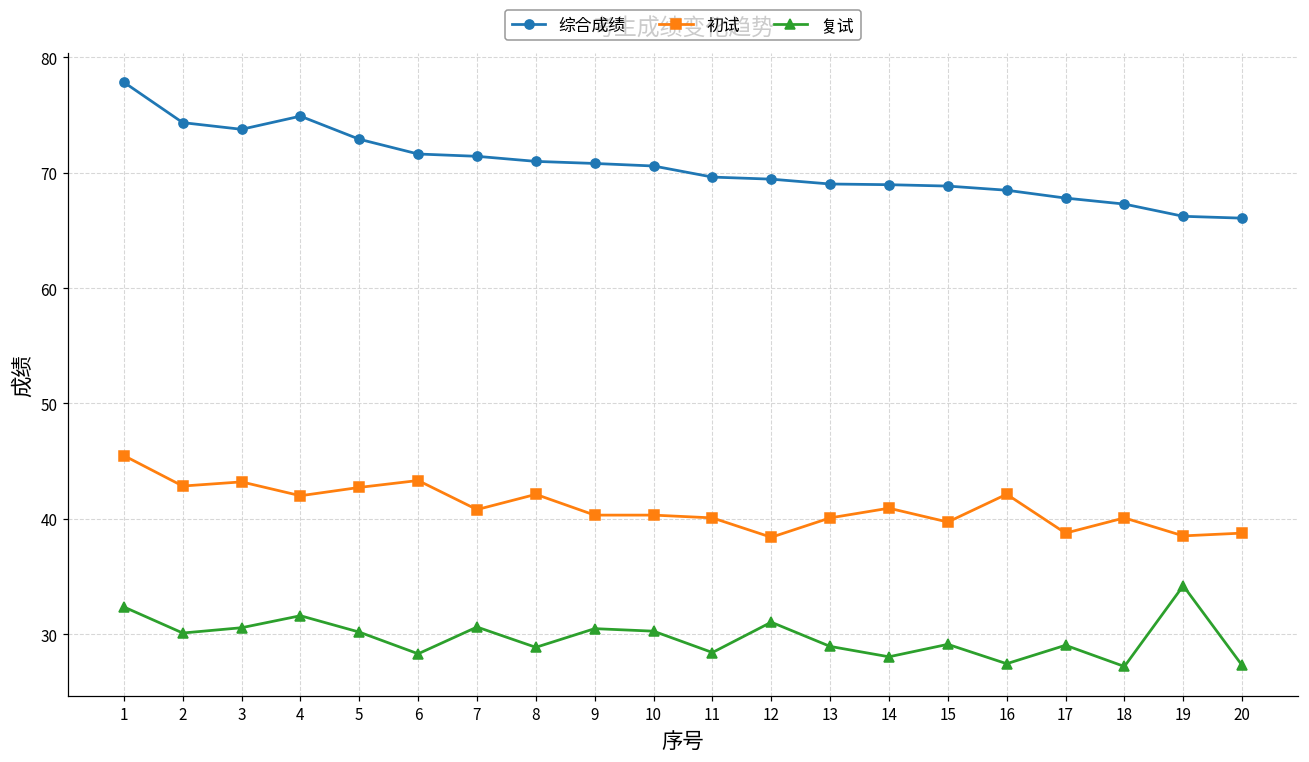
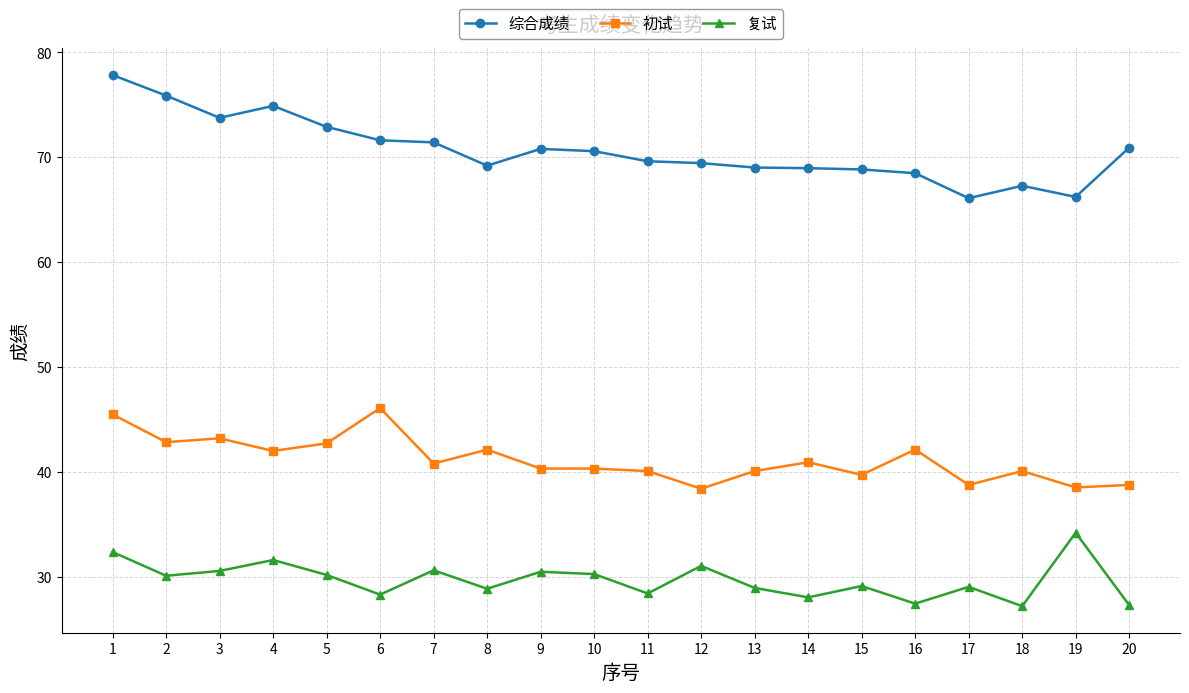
综合成绩, 2: 74.3 -> 75.9
初试, 6: 43.3 -> 46.1
综合成绩, 8: 71.0 -> 69.2
综合成绩, 17: 67.8 -> 66.1
综合成绩, 20: 66.1 -> 70.9
